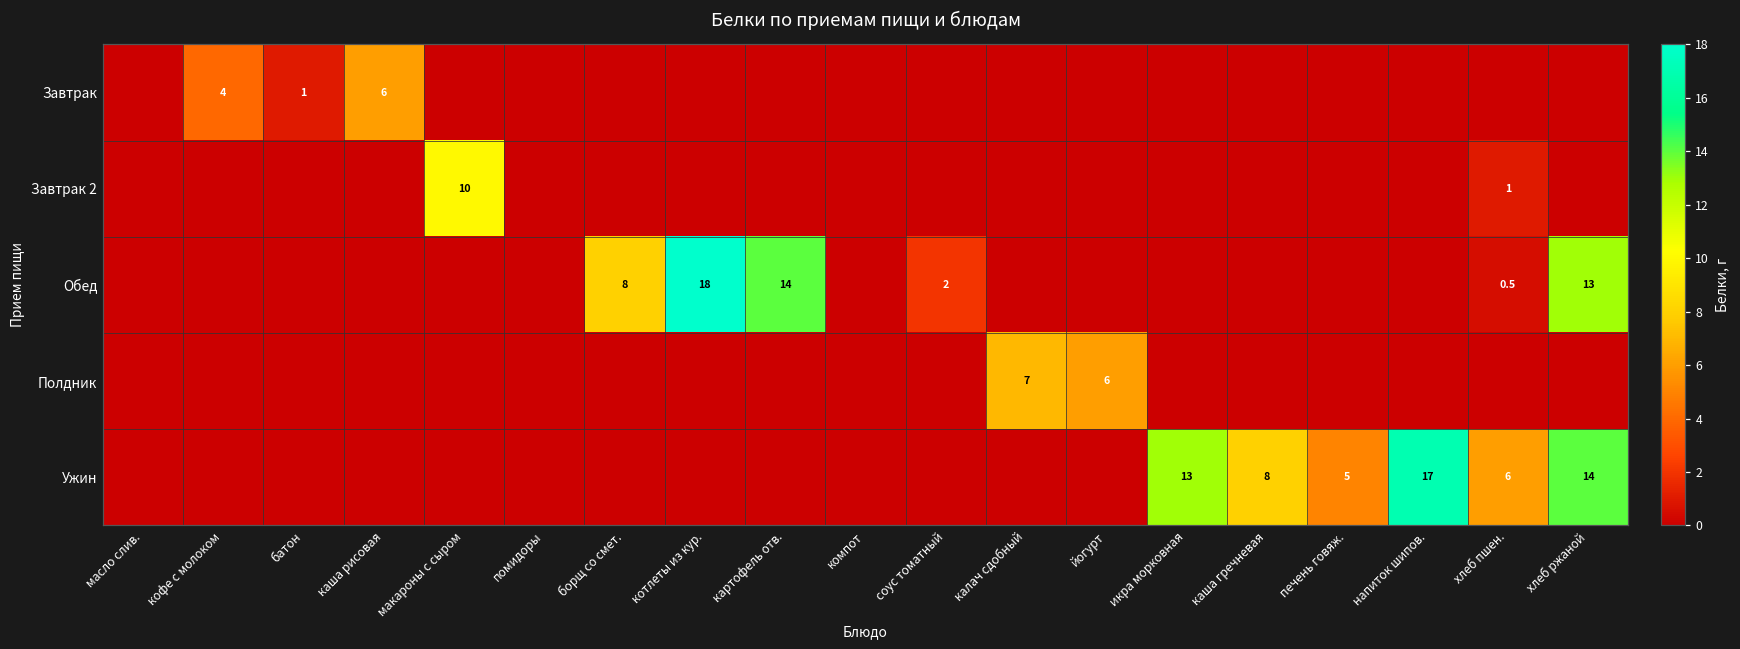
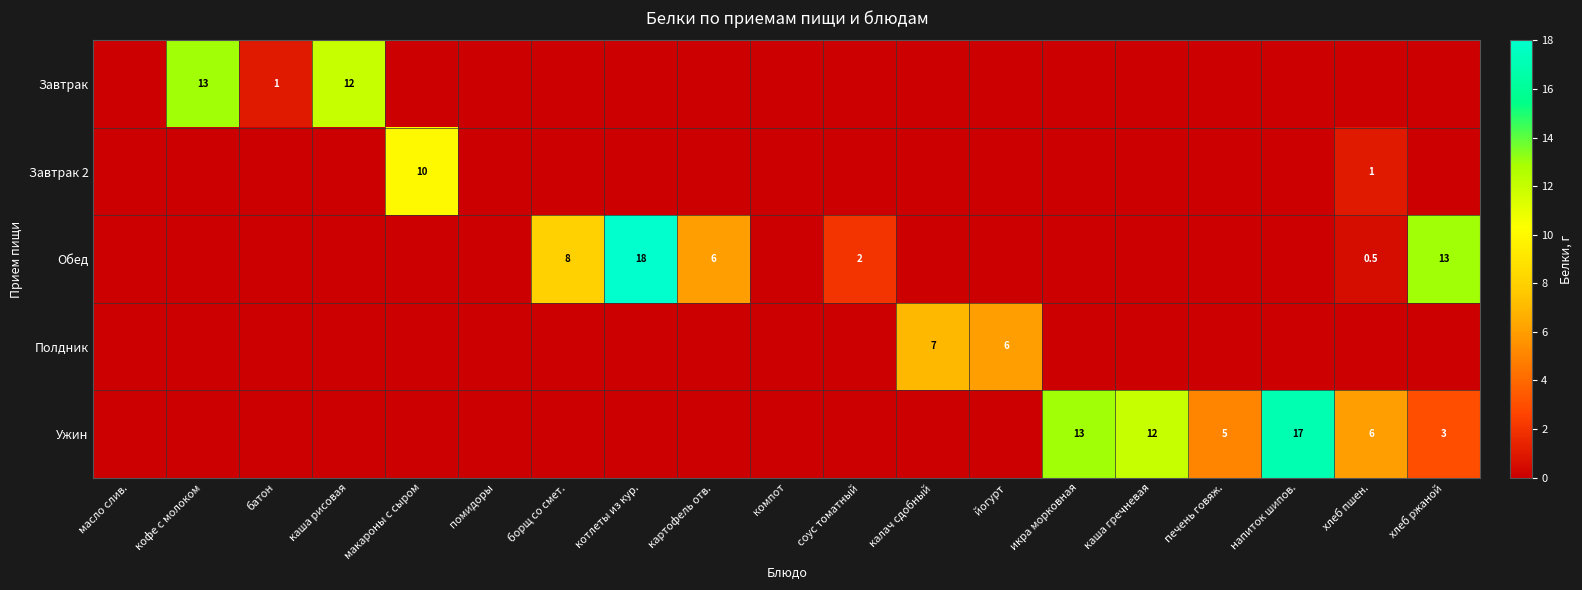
Завтрак, кофе с молоком: 4 -> 13
Завтрак, каша рисовая: 6 -> 12
Обед, картофель отв.: 14 -> 6
Ужин, каша гречневая: 8 -> 12
Ужин, хлеб ржаной: 14 -> 3
